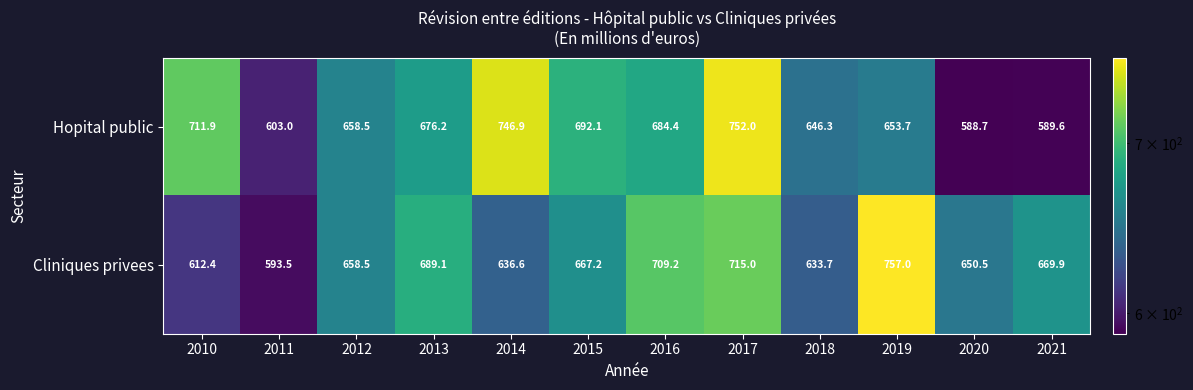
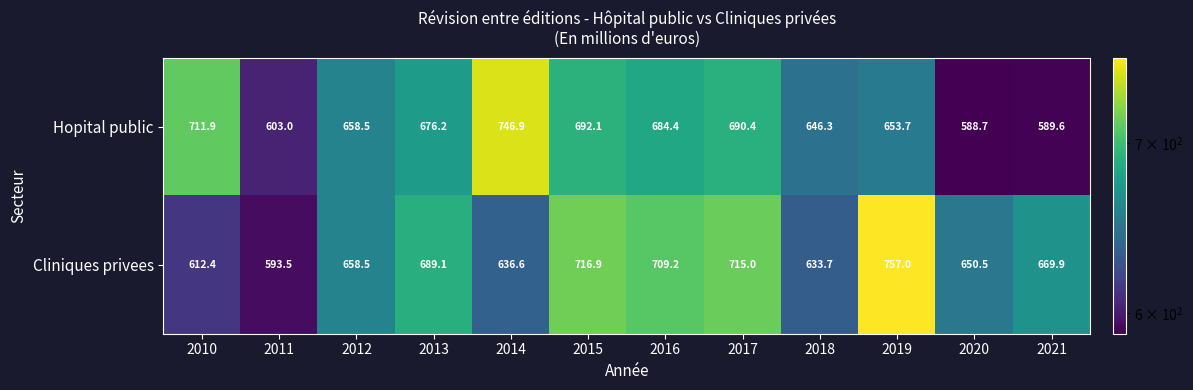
Hopital public, 2017: 752.0 -> 690.4
Cliniques privees, 2015: 667.2 -> 716.9
